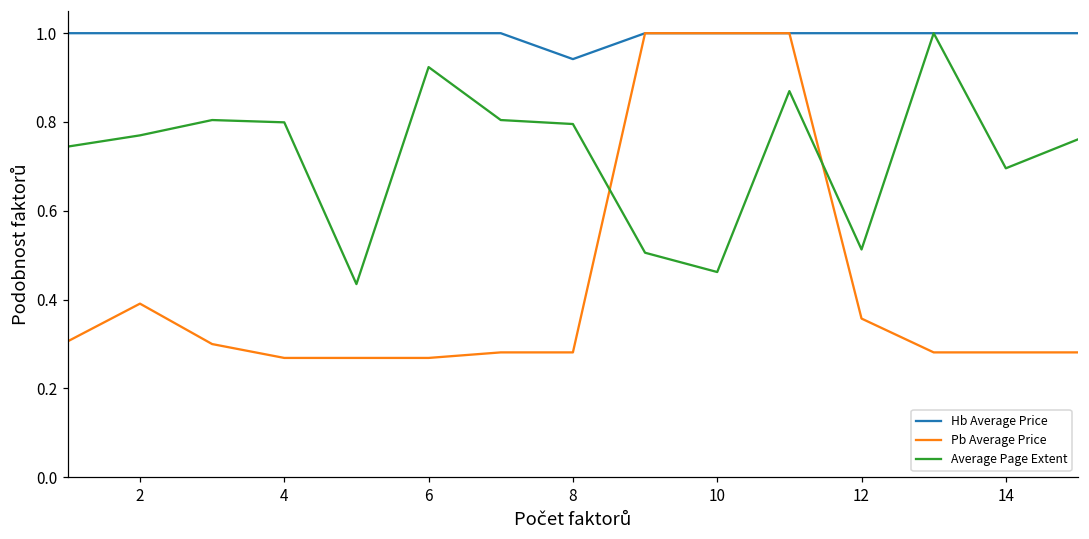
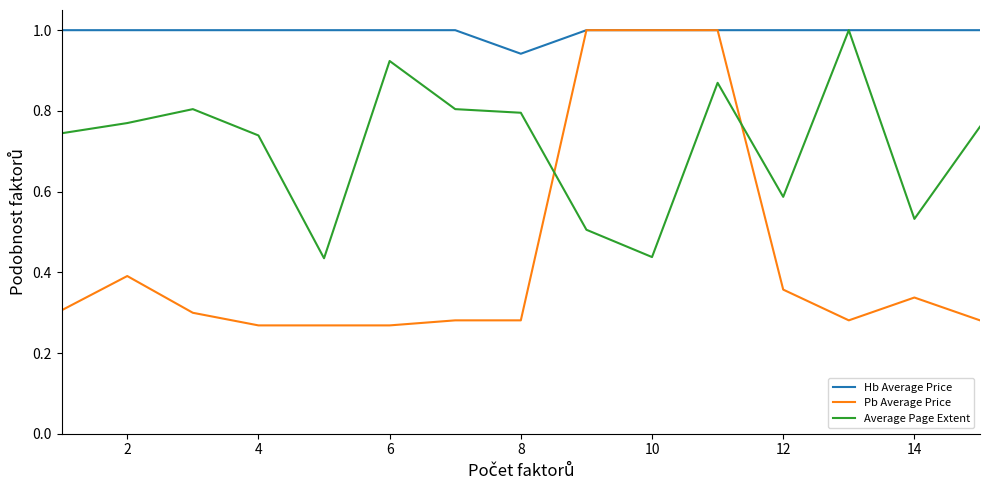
Average Page Extent, 4: 0.80 -> 0.74
Average Page Extent, 10: 0.46 -> 0.44
Average Page Extent, 12: 0.51 -> 0.59
Pb Average Price, 14: 0.28 -> 0.34
Average Page Extent, 14: 0.70 -> 0.53
